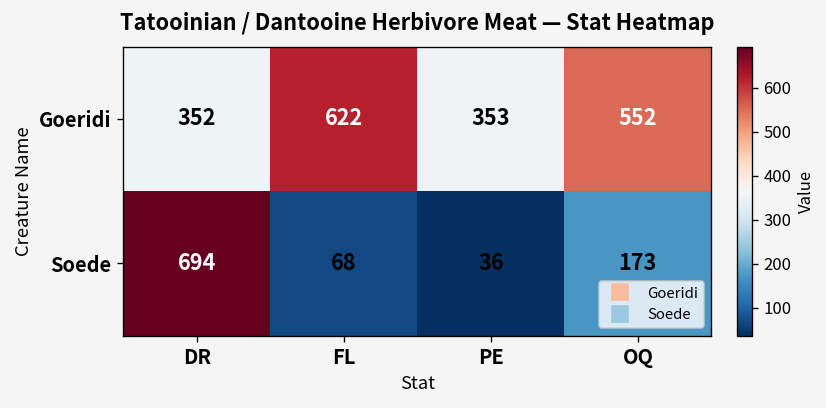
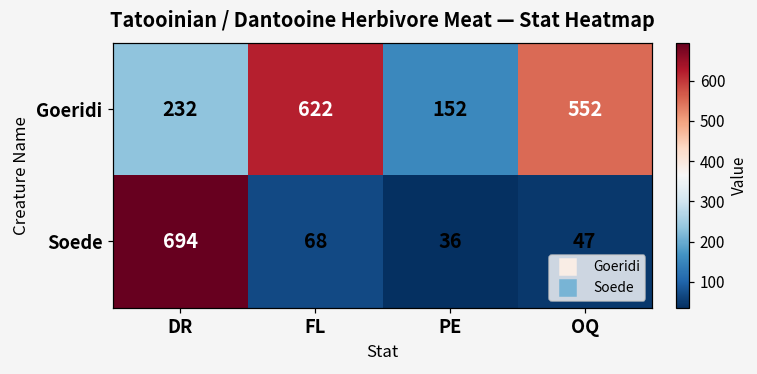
Goeridi, DR: 352 -> 232
Goeridi, PE: 353 -> 152
Soede, OQ: 173 -> 47
